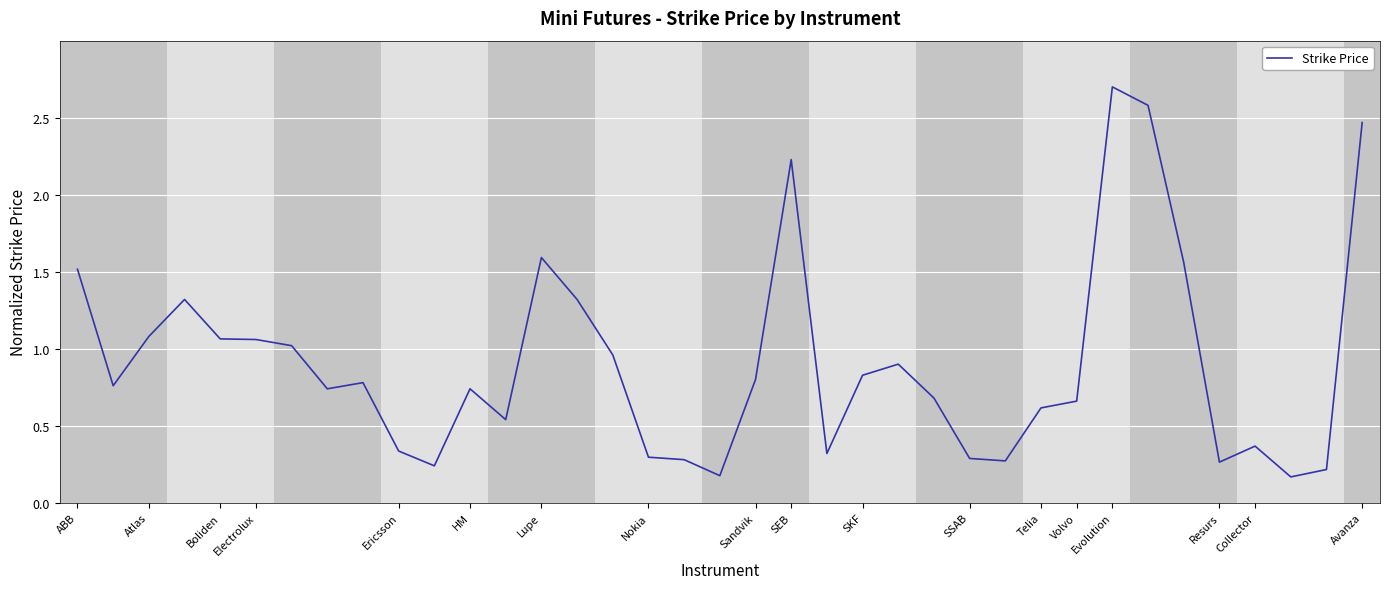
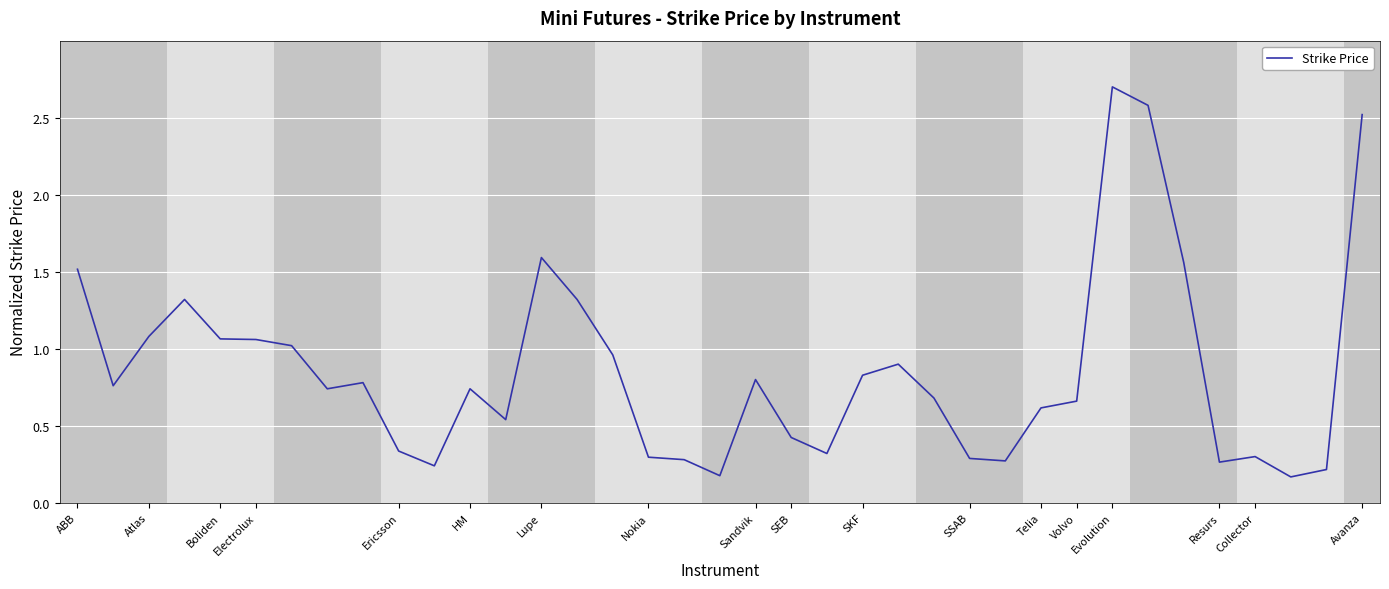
SEB: 2.23 -> 0.42
Collector: 0.37 -> 0.30
Avanza: 2.47 -> 2.52
